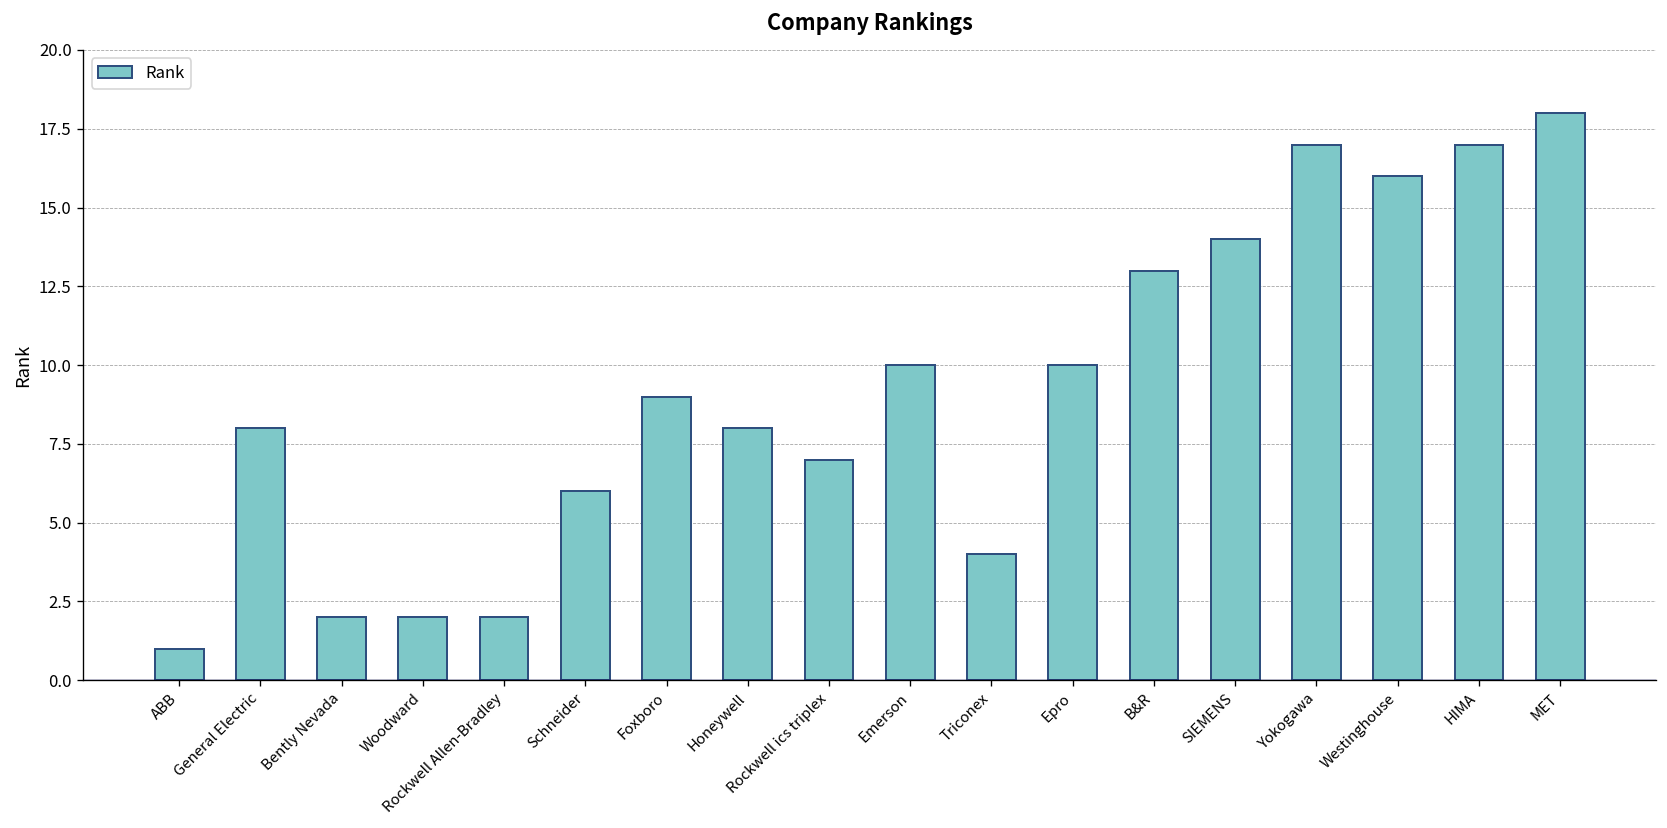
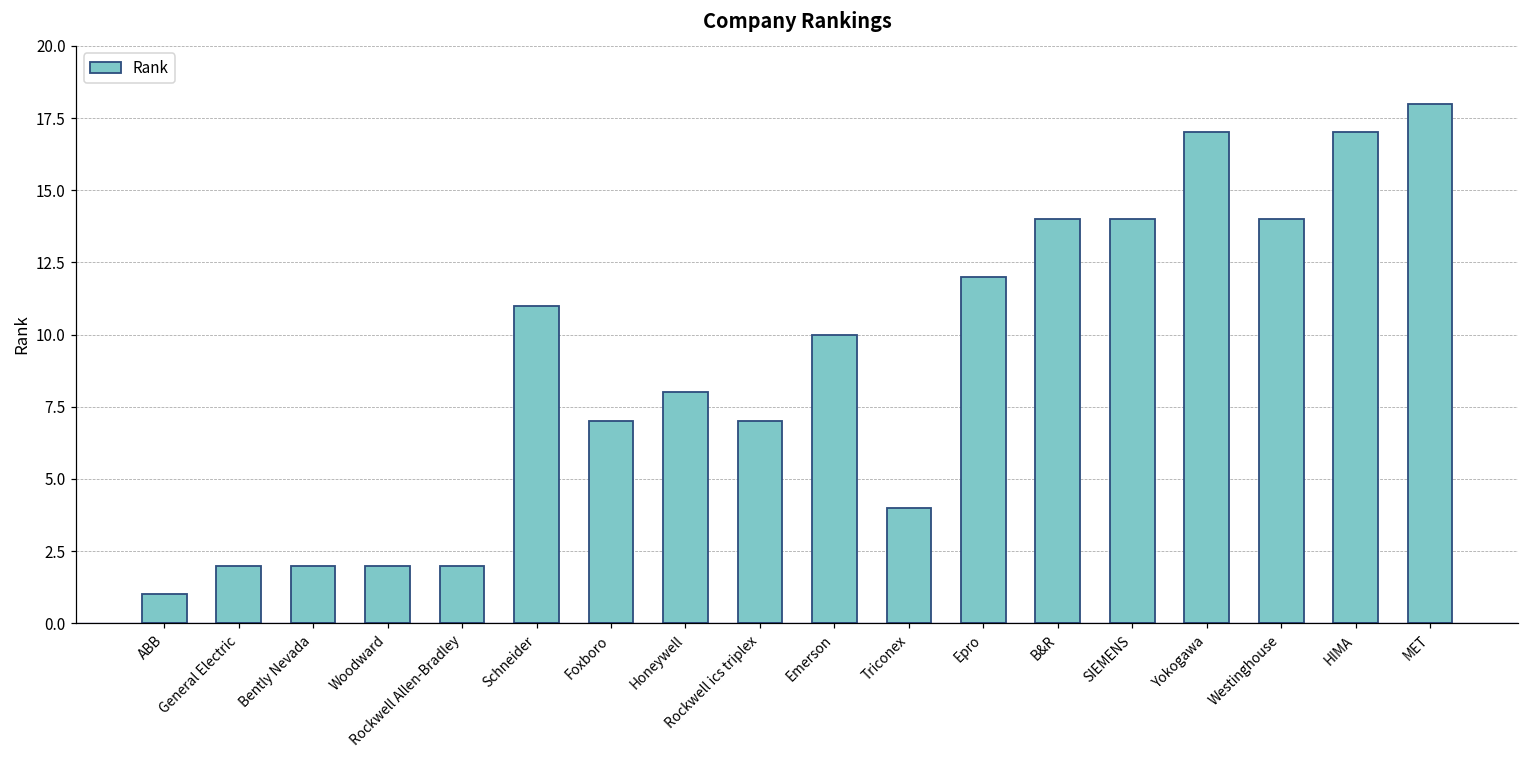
General Electric: 8 -> 2
Schneider: 6 -> 11
Foxboro: 9 -> 7
Epro: 10 -> 12
B&R: 13 -> 14
Westinghouse: 16 -> 14
